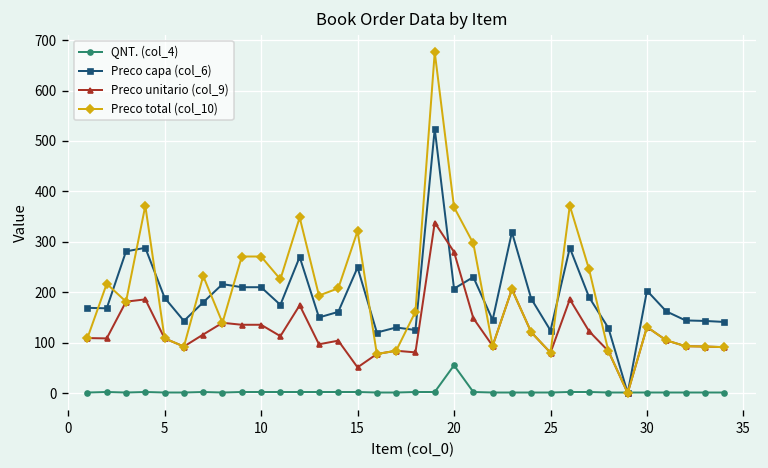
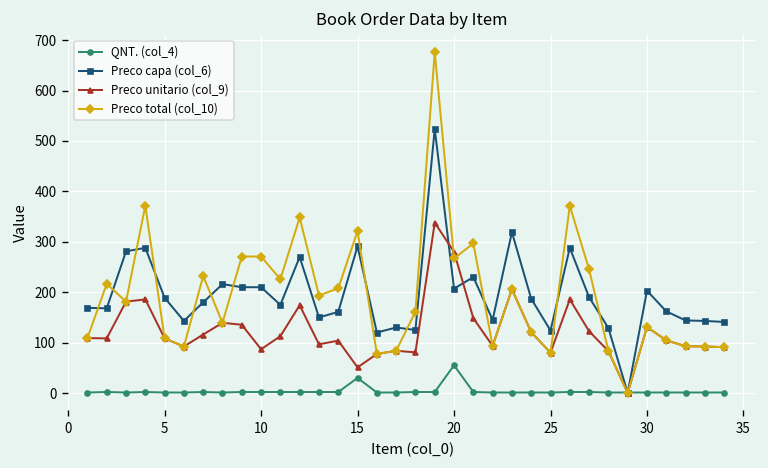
Preco unitario (col_9), 10: 140 -> 90
QNT. (col_4), 15: 0 -> 30
Preco capa (col_6), 15: 250 -> 290
Preco total (col_10), 20: 370 -> 270
